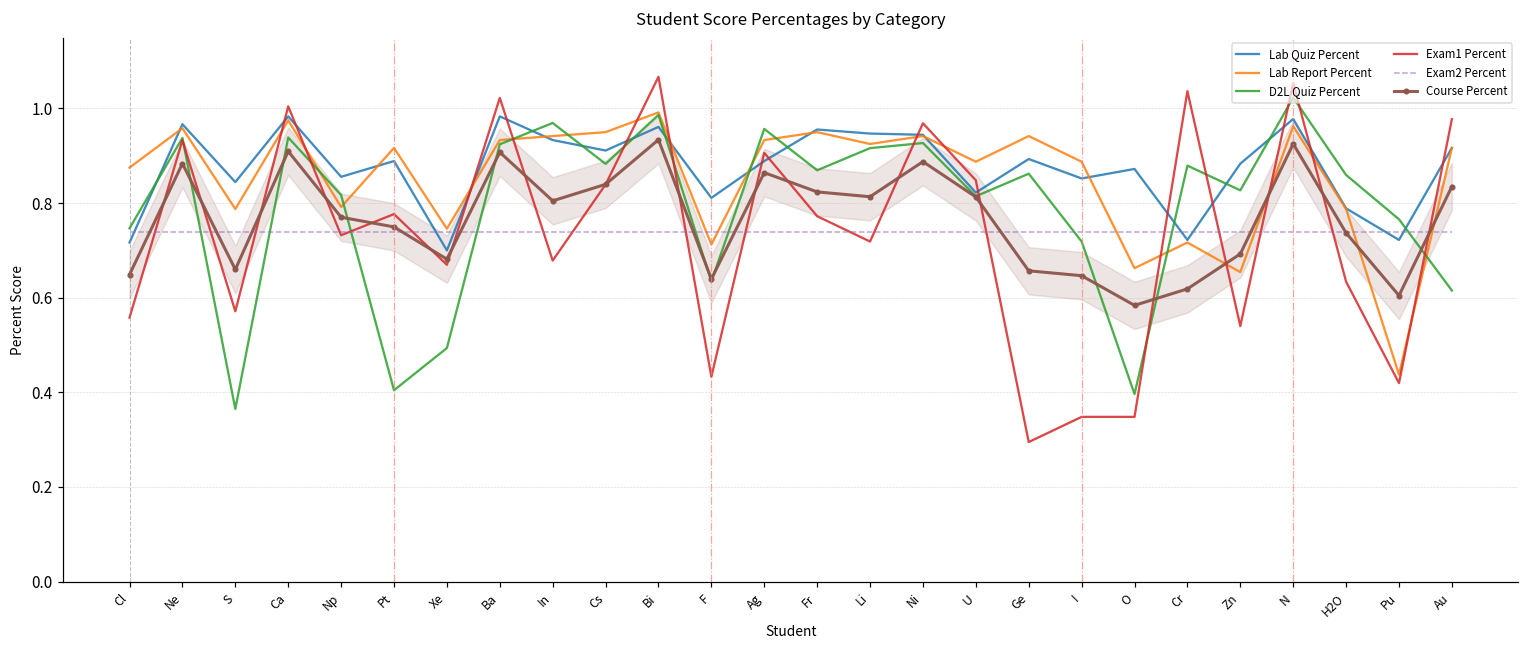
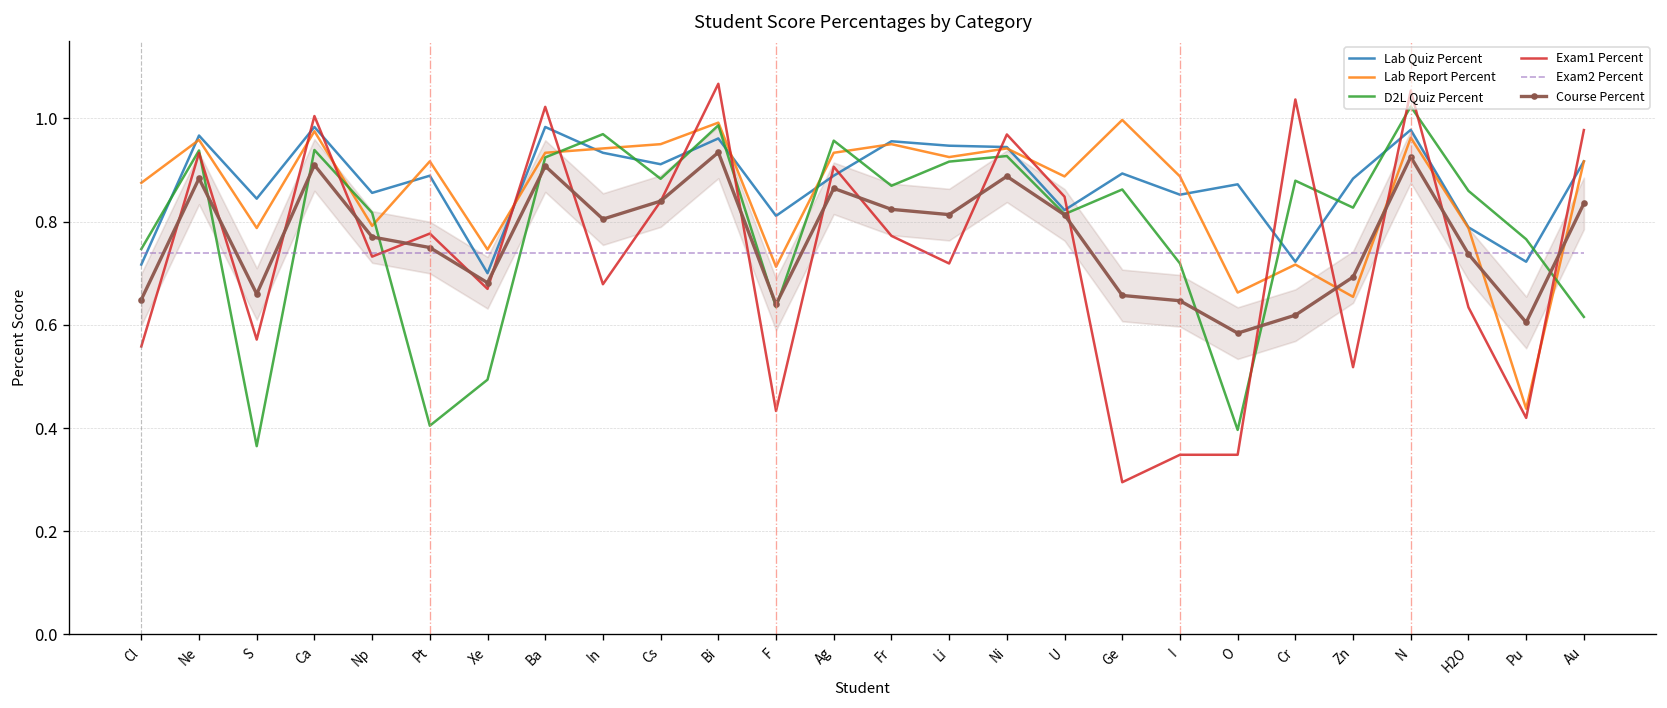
Lab Report Percent, Ge: 0.94 -> 1.00
Exam1 Percent, Zn: 0.54 -> 0.52
